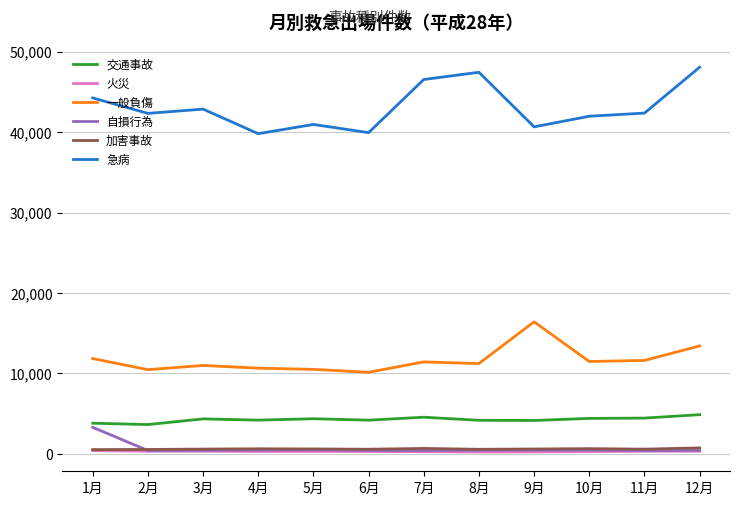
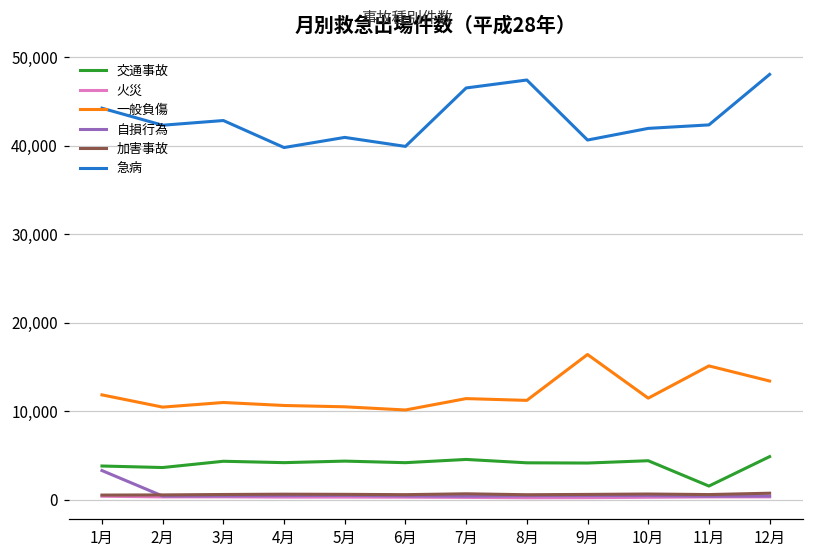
交通事故, 11月: 4,000 -> 2,000
一般負傷, 11月: 12,000 -> 15,000
